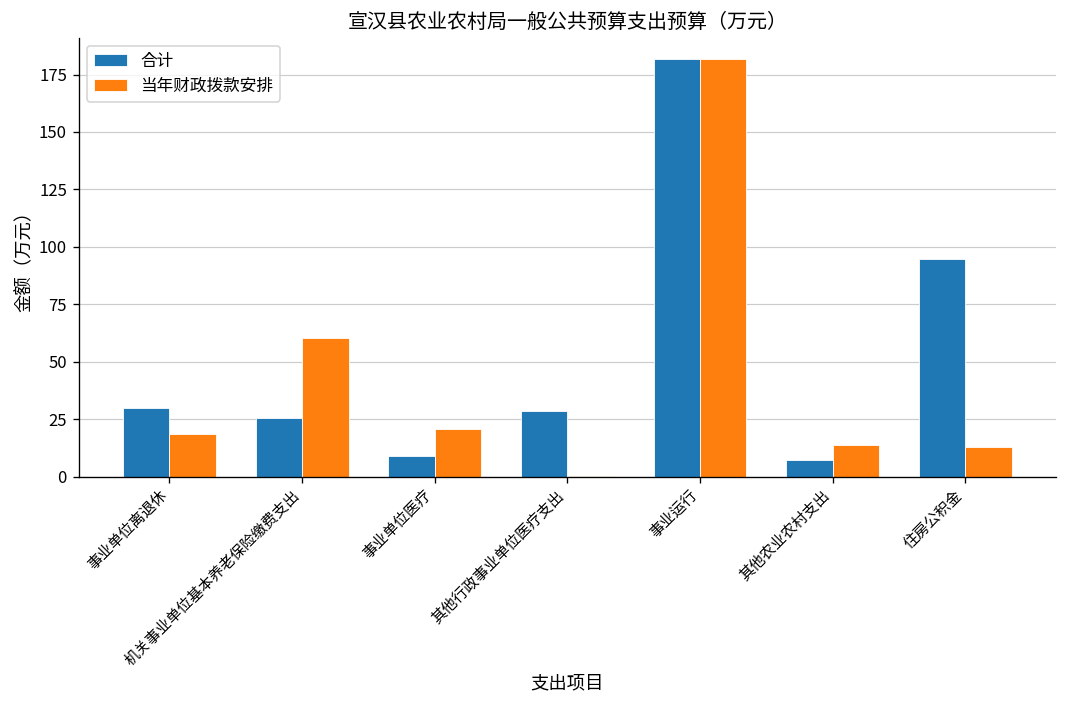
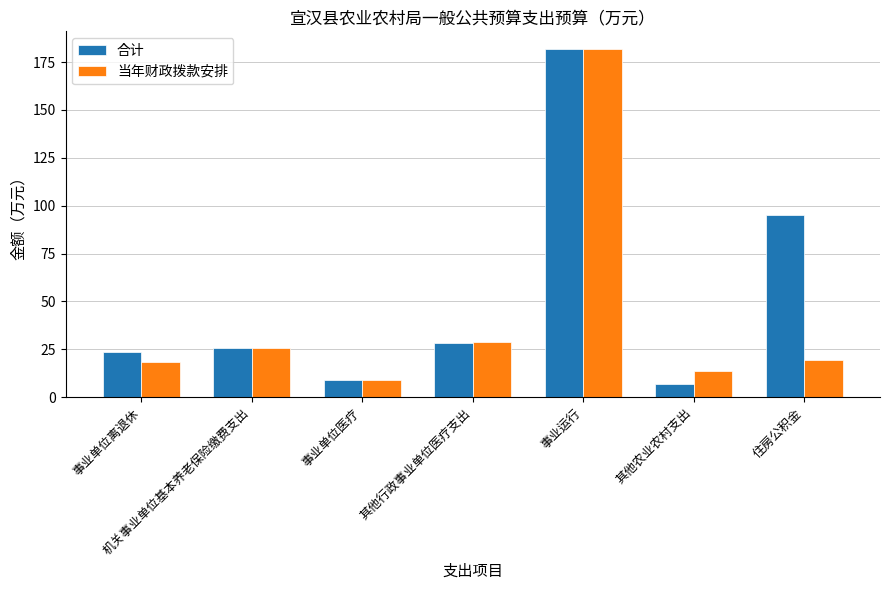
合计, 事业单位离退休: 30 -> 24
当年财政拨款安排, 机关事业单位基本养老保险缴费支出: 60 -> 26
当年财政拨款安排, 事业单位医疗: 21 -> 9
当年财政拨款安排, 其他行政事业单位医疗支出: 0 -> 29
当年财政拨款安排, 住房公积金: 13 -> 19
